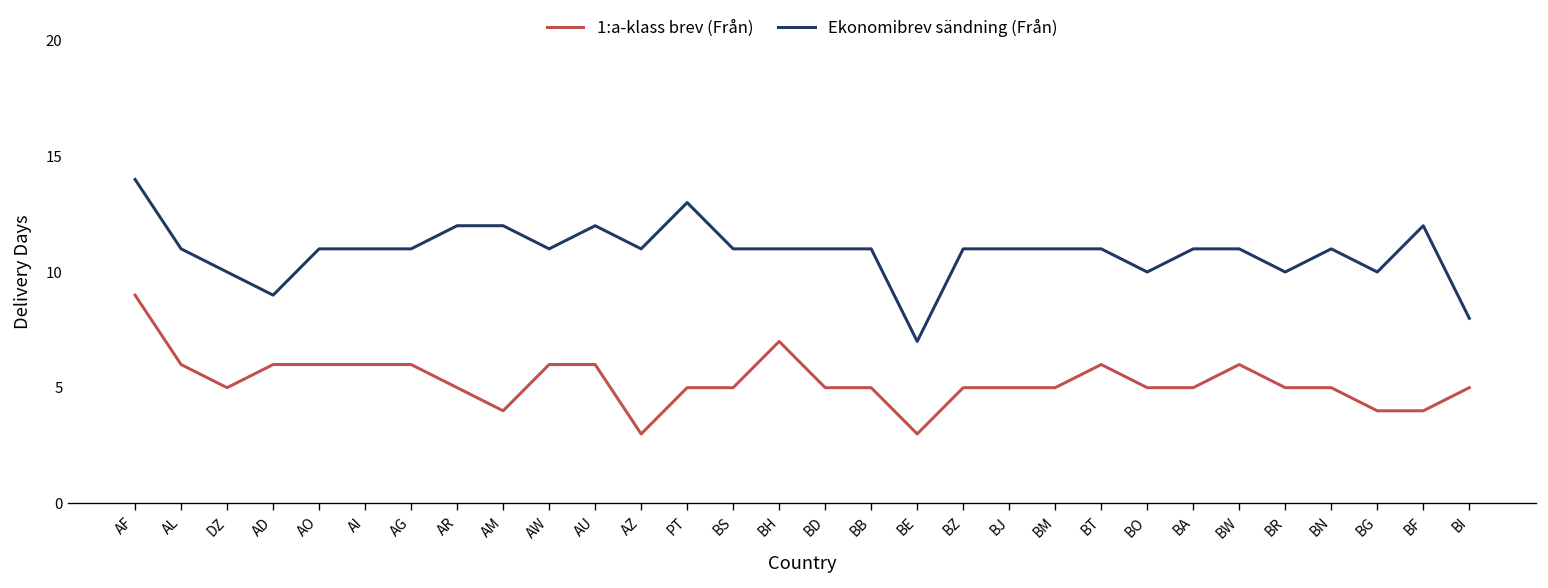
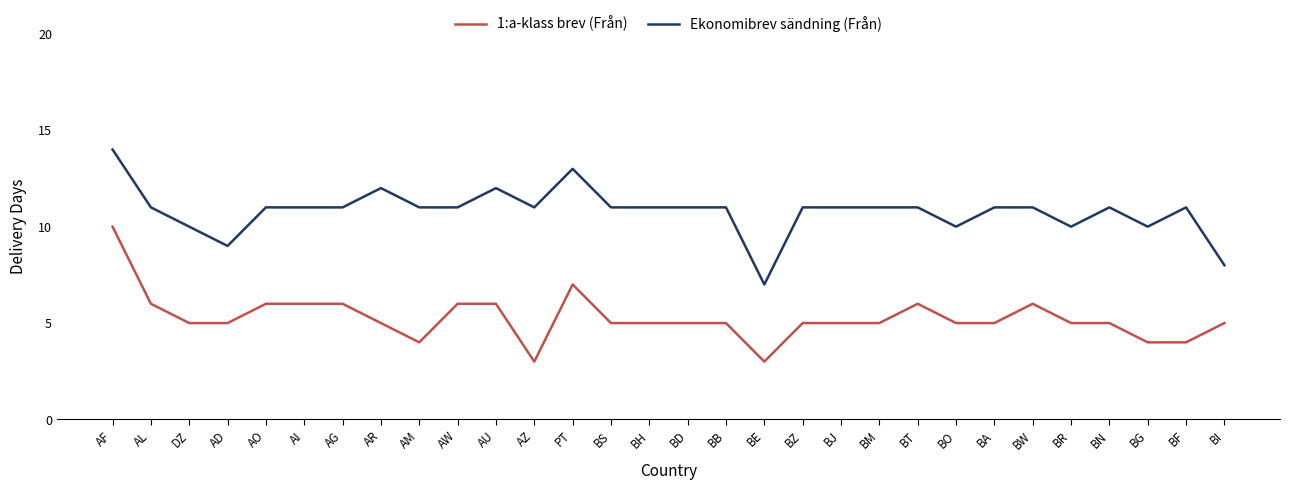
1:a-klass brev (Från), AF: 9 -> 10
1:a-klass brev (Från), AD: 6 -> 5
Ekonomibrev sändning (Från), AM: 12 -> 11
1:a-klass brev (Från), PT: 5 -> 7
1:a-klass brev (Från), BH: 7 -> 5
Ekonomibrev sändning (Från), BF: 12 -> 11
